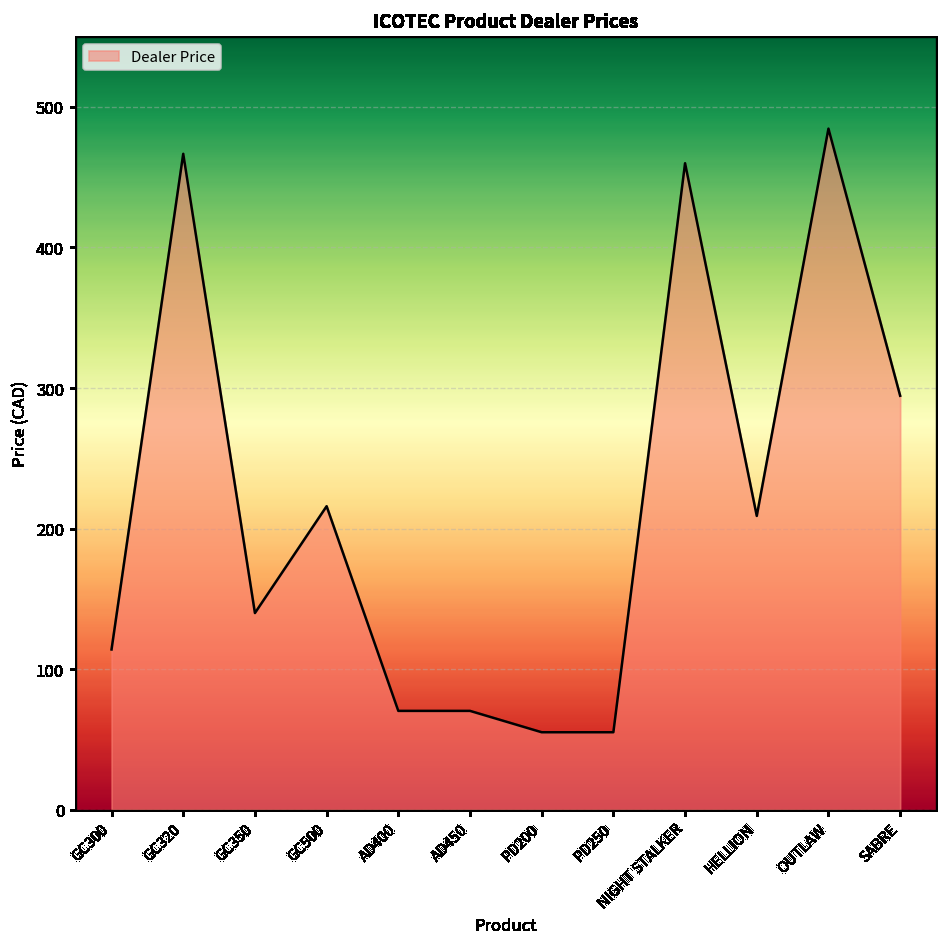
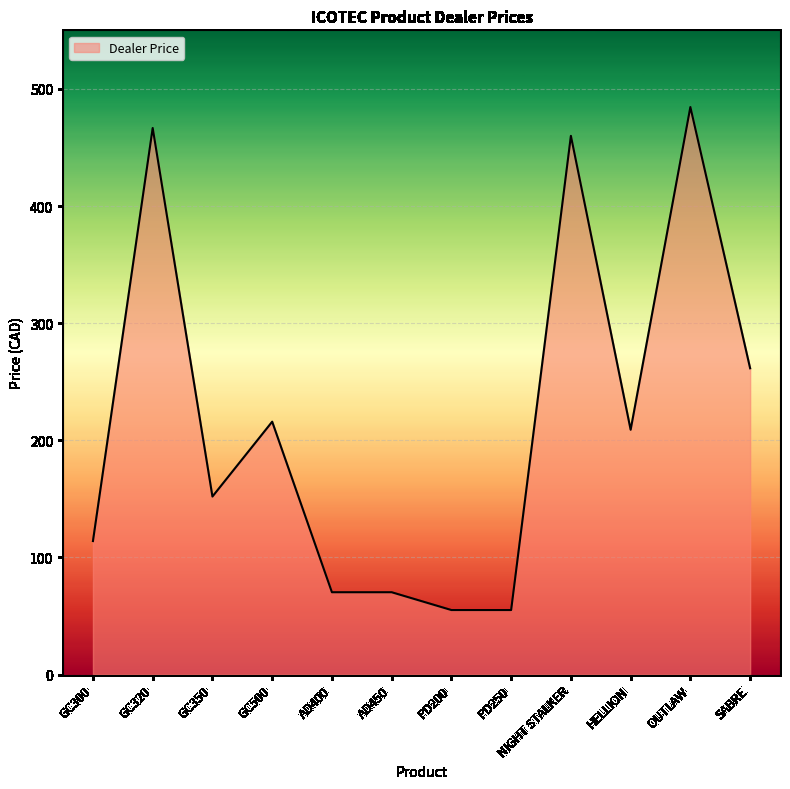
GC350: 140 -> 152
SABRE: 295 -> 262
